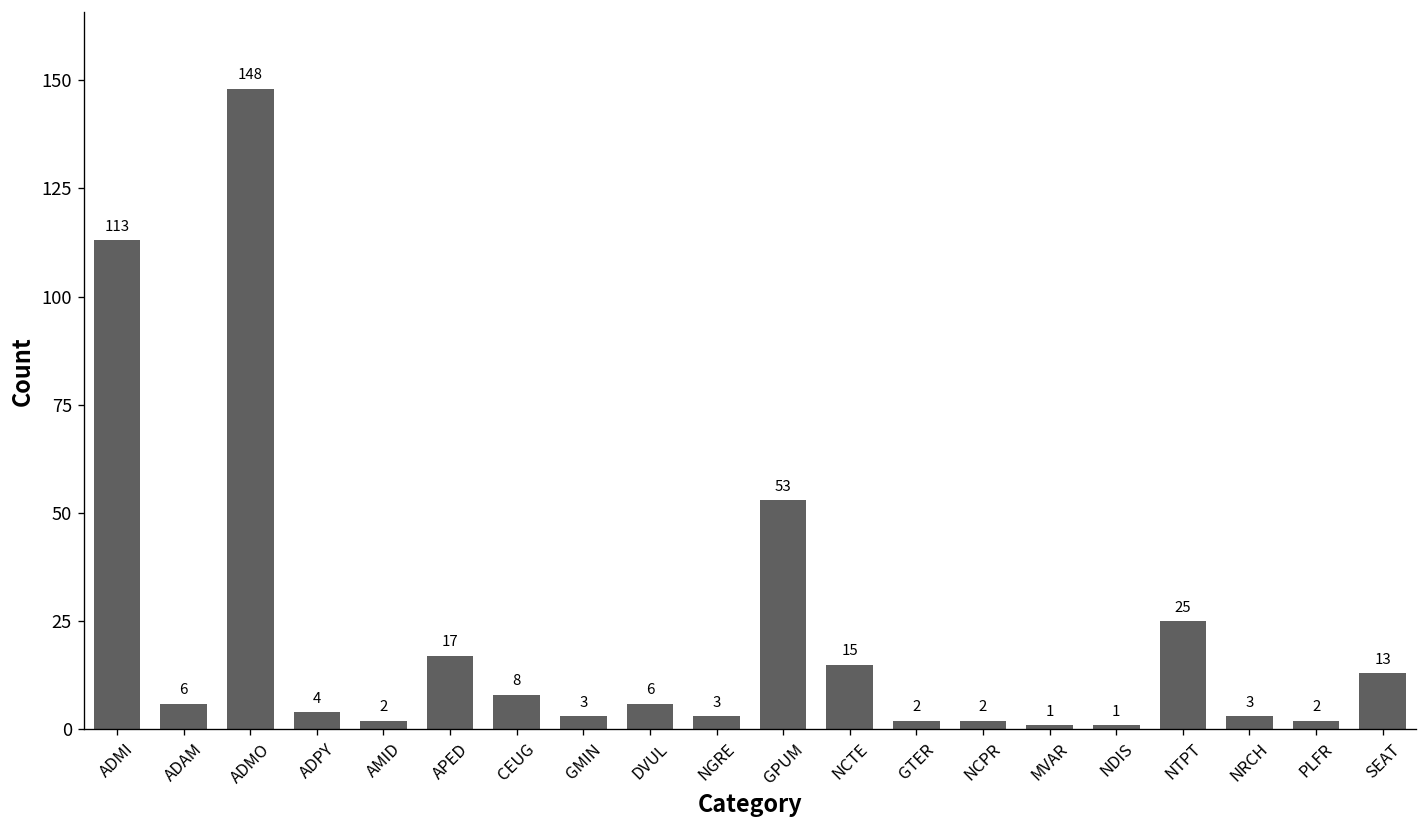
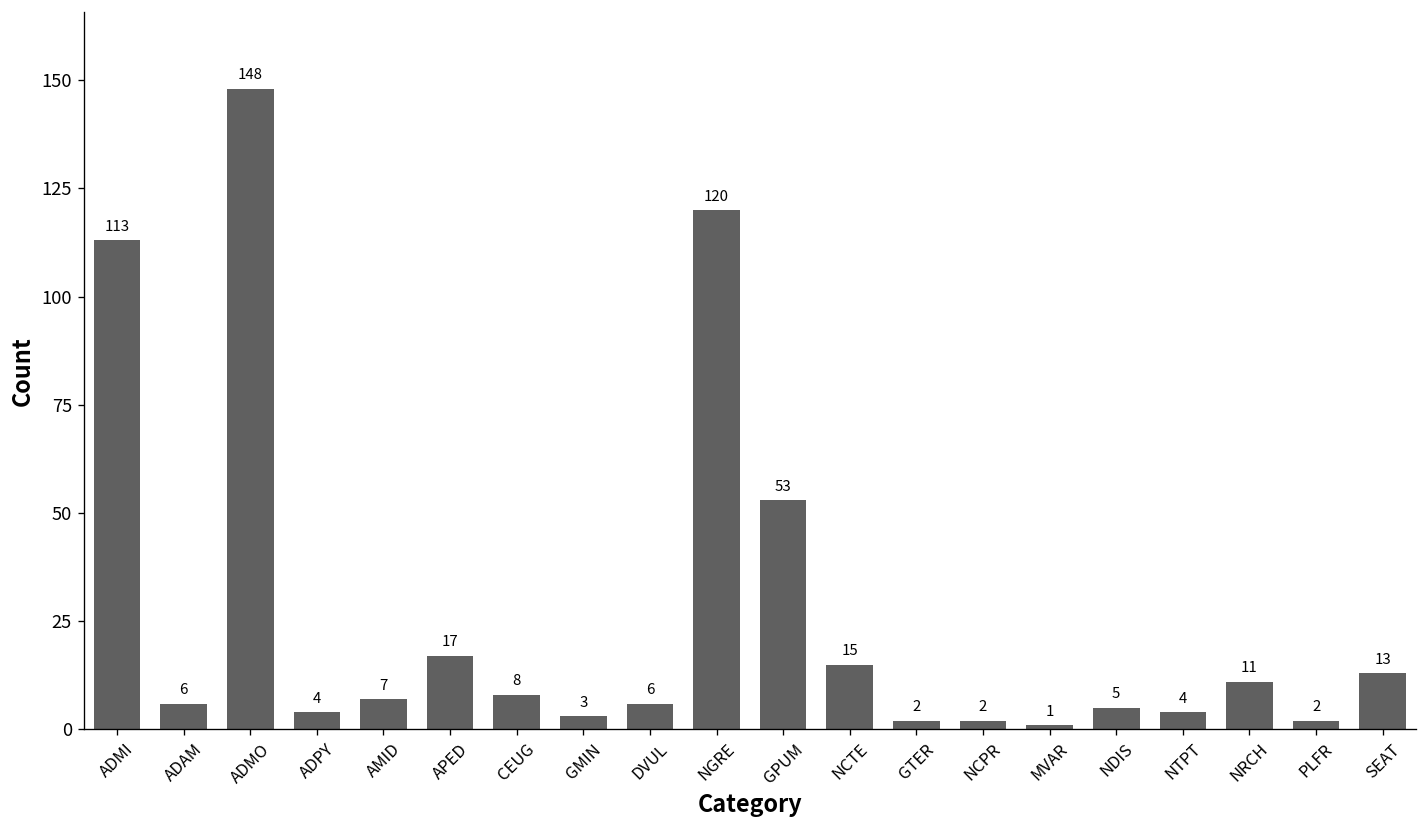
AMID: 2 -> 7
NGRE: 3 -> 120
NDIS: 1 -> 5
NTPT: 25 -> 4
NRCH: 3 -> 11
